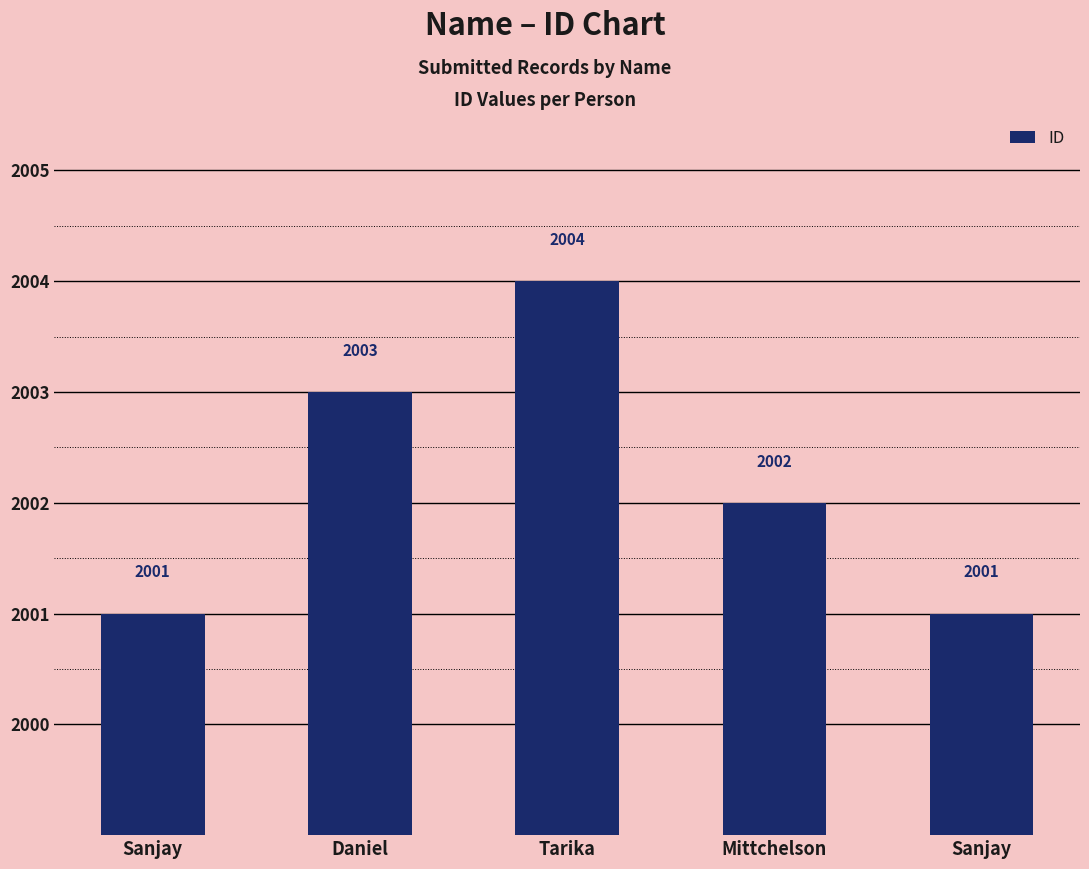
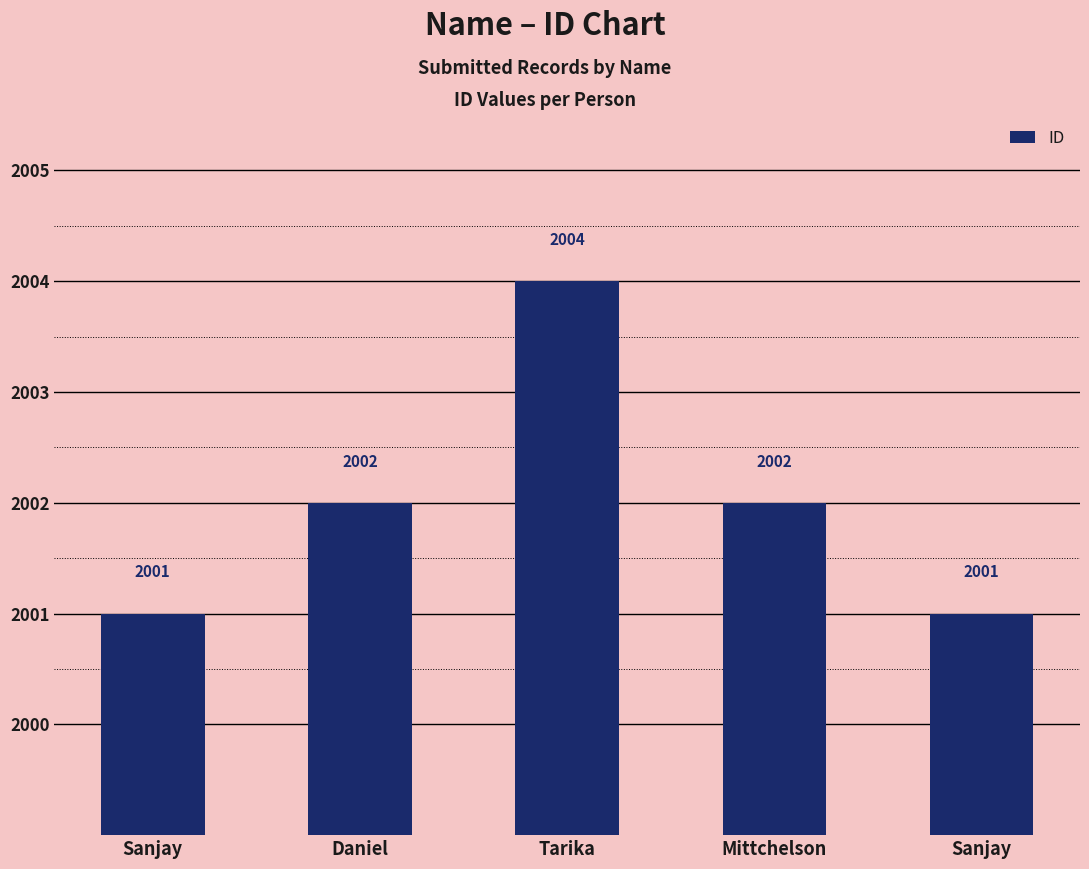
Daniel: 2003 -> 2002
